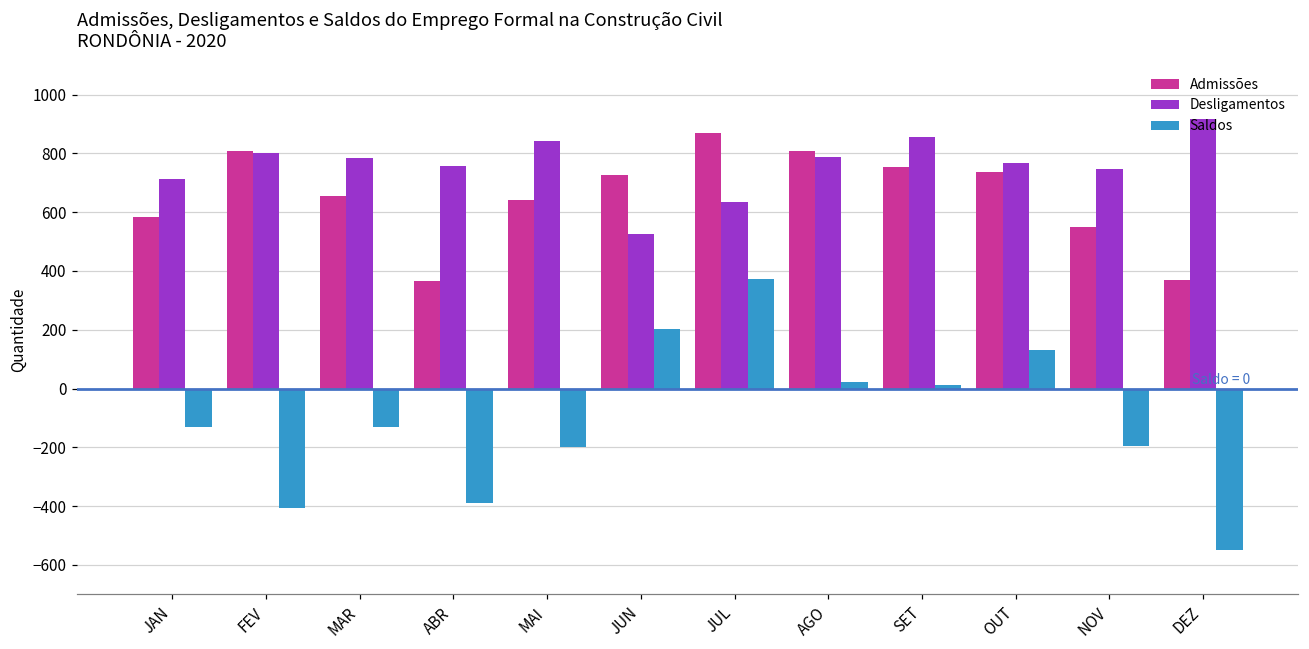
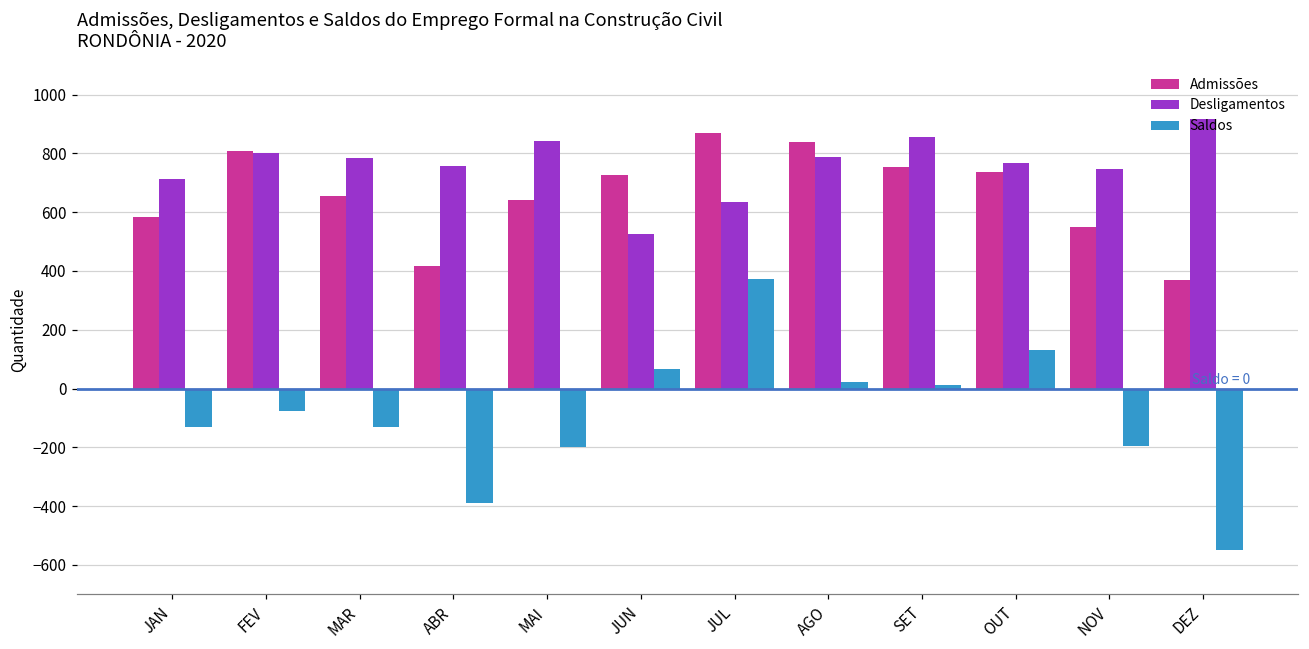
Saldos, FEV: -410 -> -80
Admissões, ABR: 370 -> 420
Saldos, JUN: 200 -> 70
Admissões, AGO: 810 -> 840
